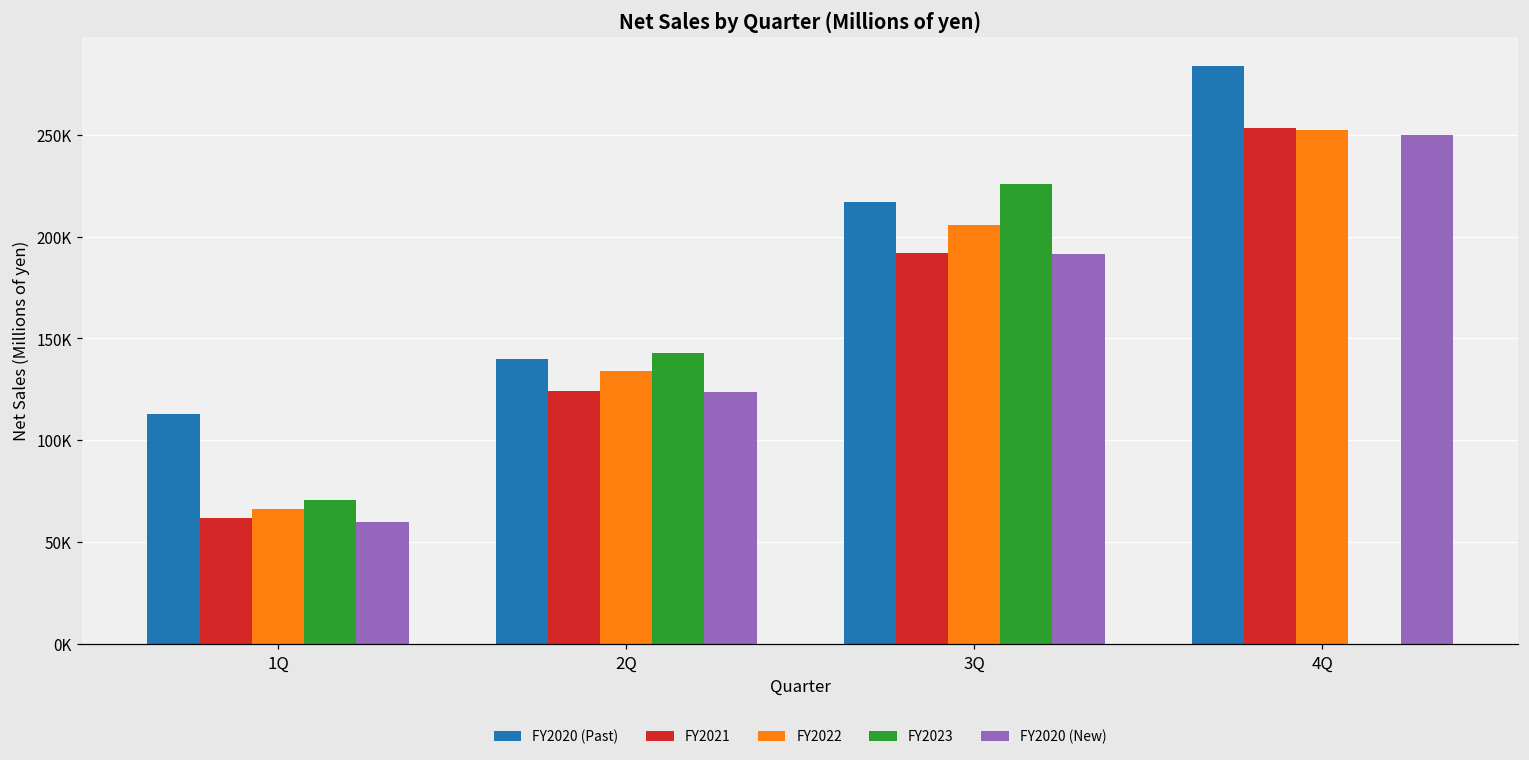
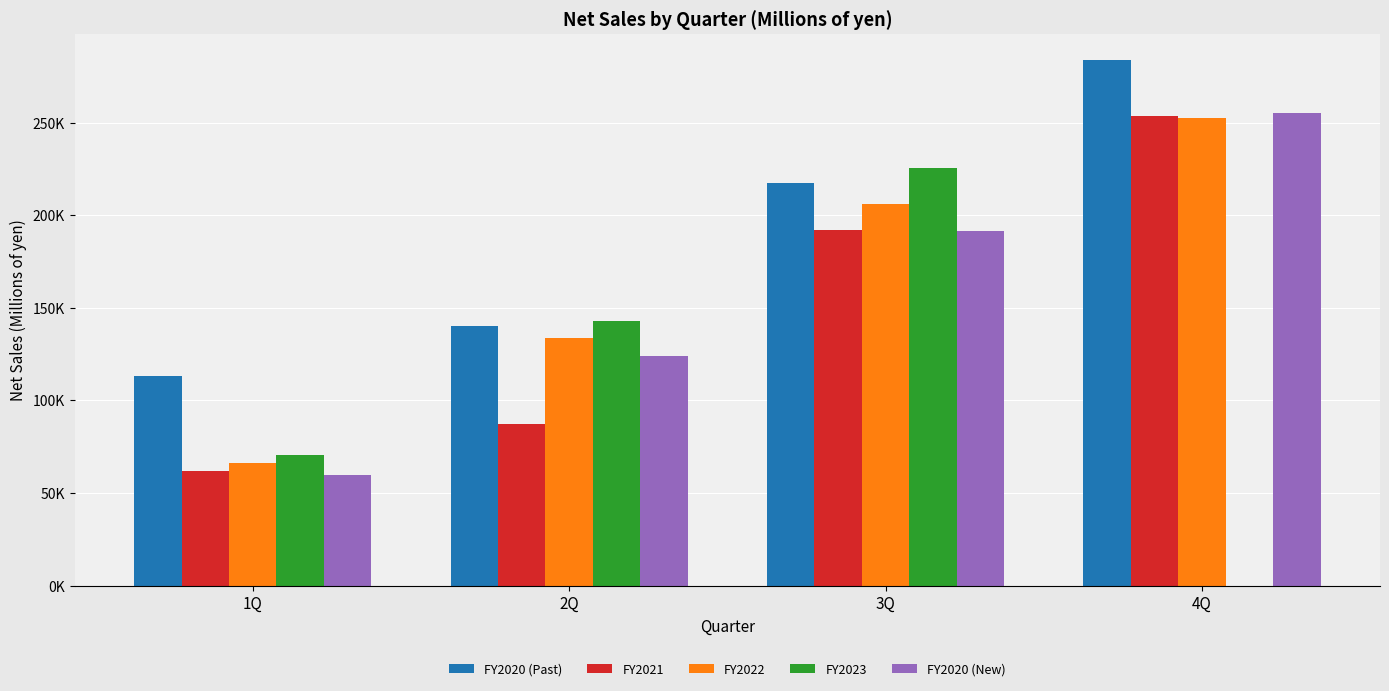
FY2021, 2Q: 124000 -> 87000
FY2020 (New), 4Q: 250000 -> 255000
